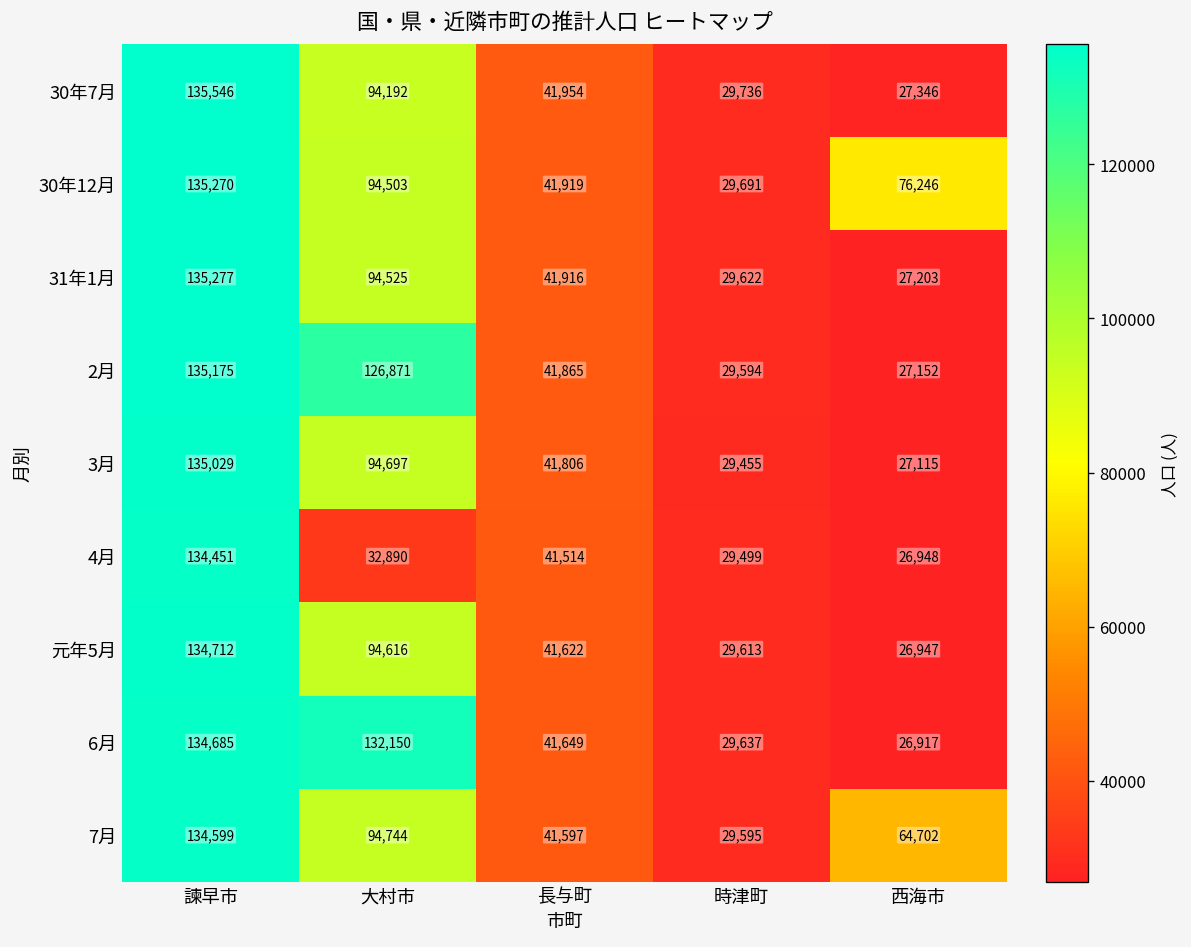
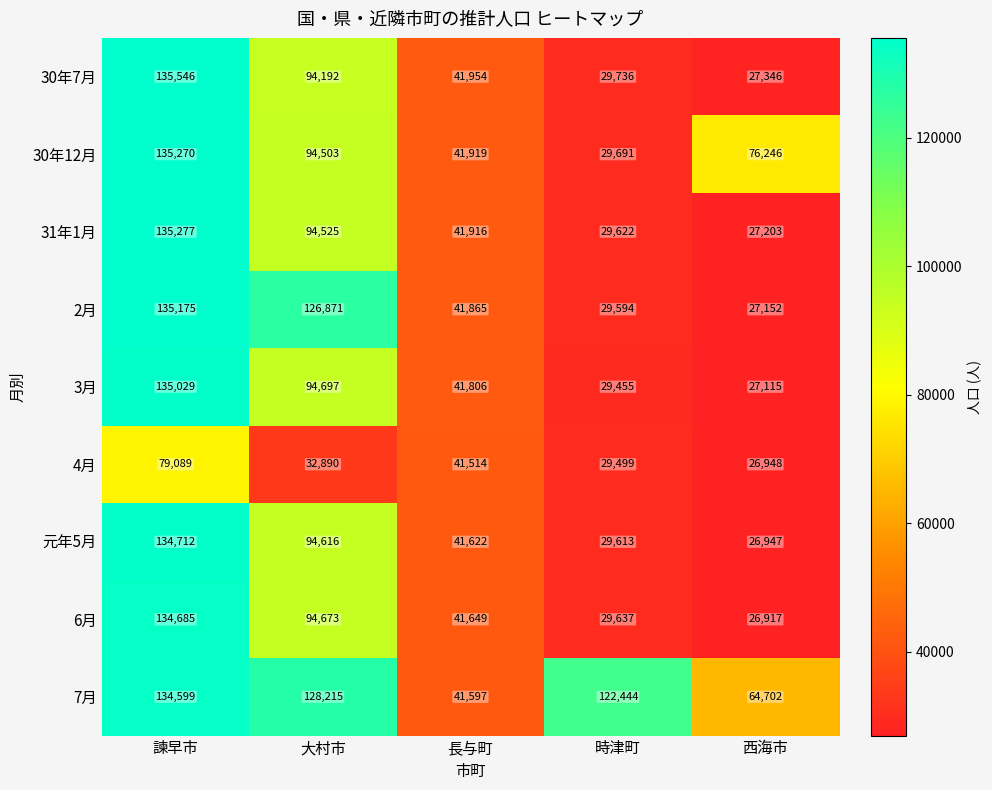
4月, 諫早市: 134,451 -> 79,089
6月, 大村市: 132,150 -> 94,673
7月, 大村市: 94,744 -> 128,215
7月, 時津町: 29,595 -> 122,444
